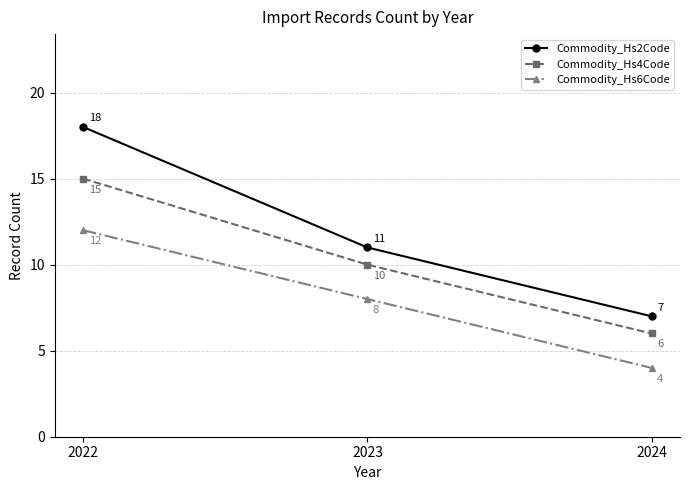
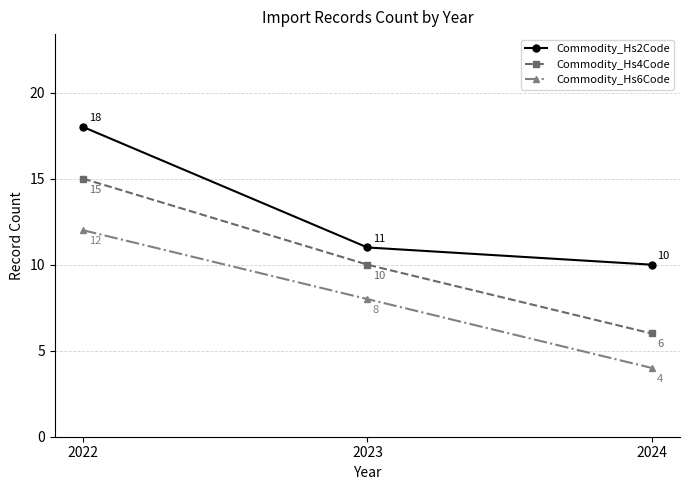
Commodity_Hs2Code, 2024: 7 -> 10
